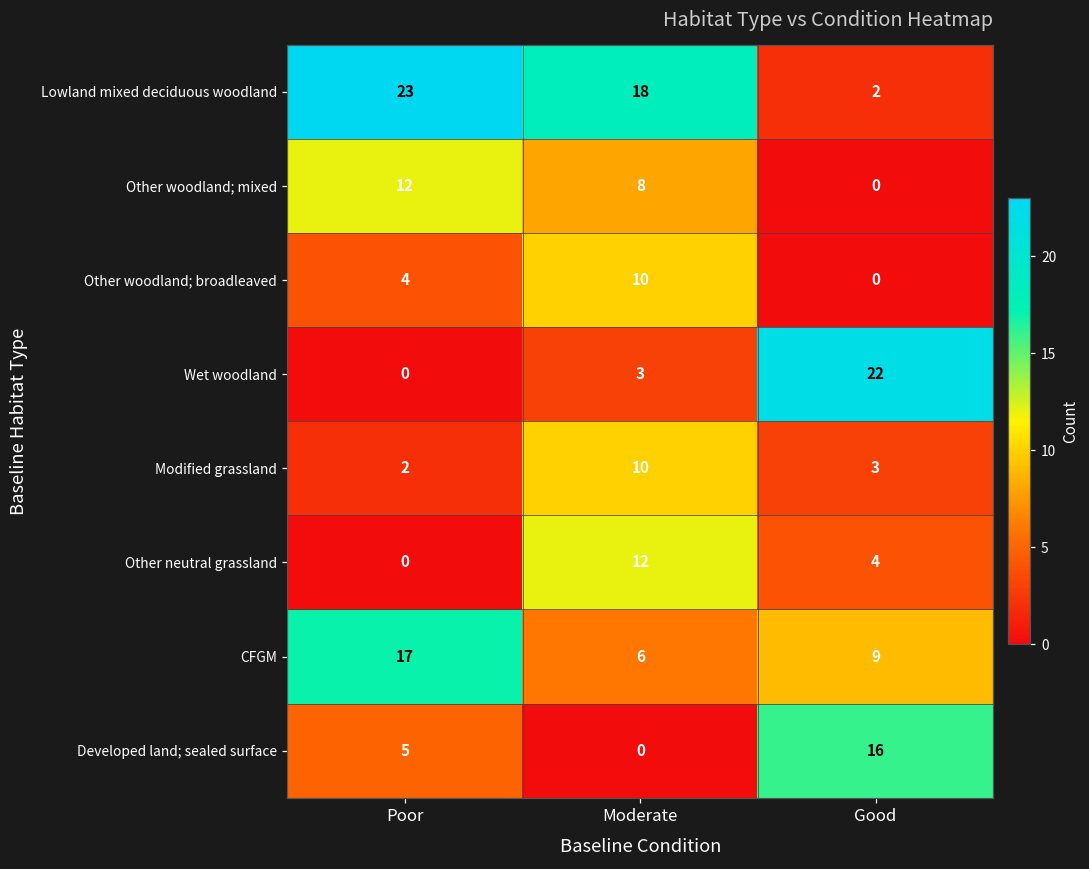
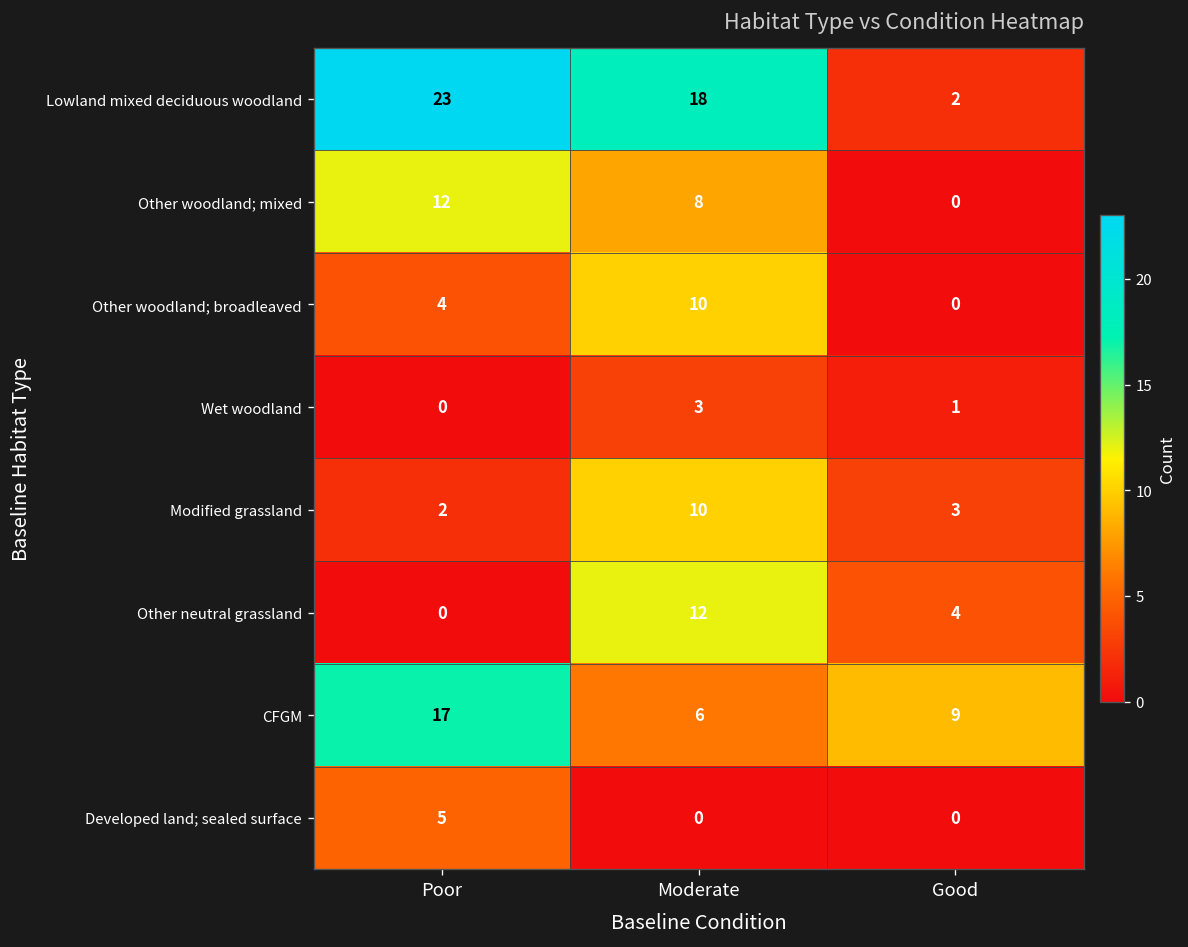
Wet woodland, Good: 22 -> 1
Developed land; sealed surface, Good: 16 -> 0
